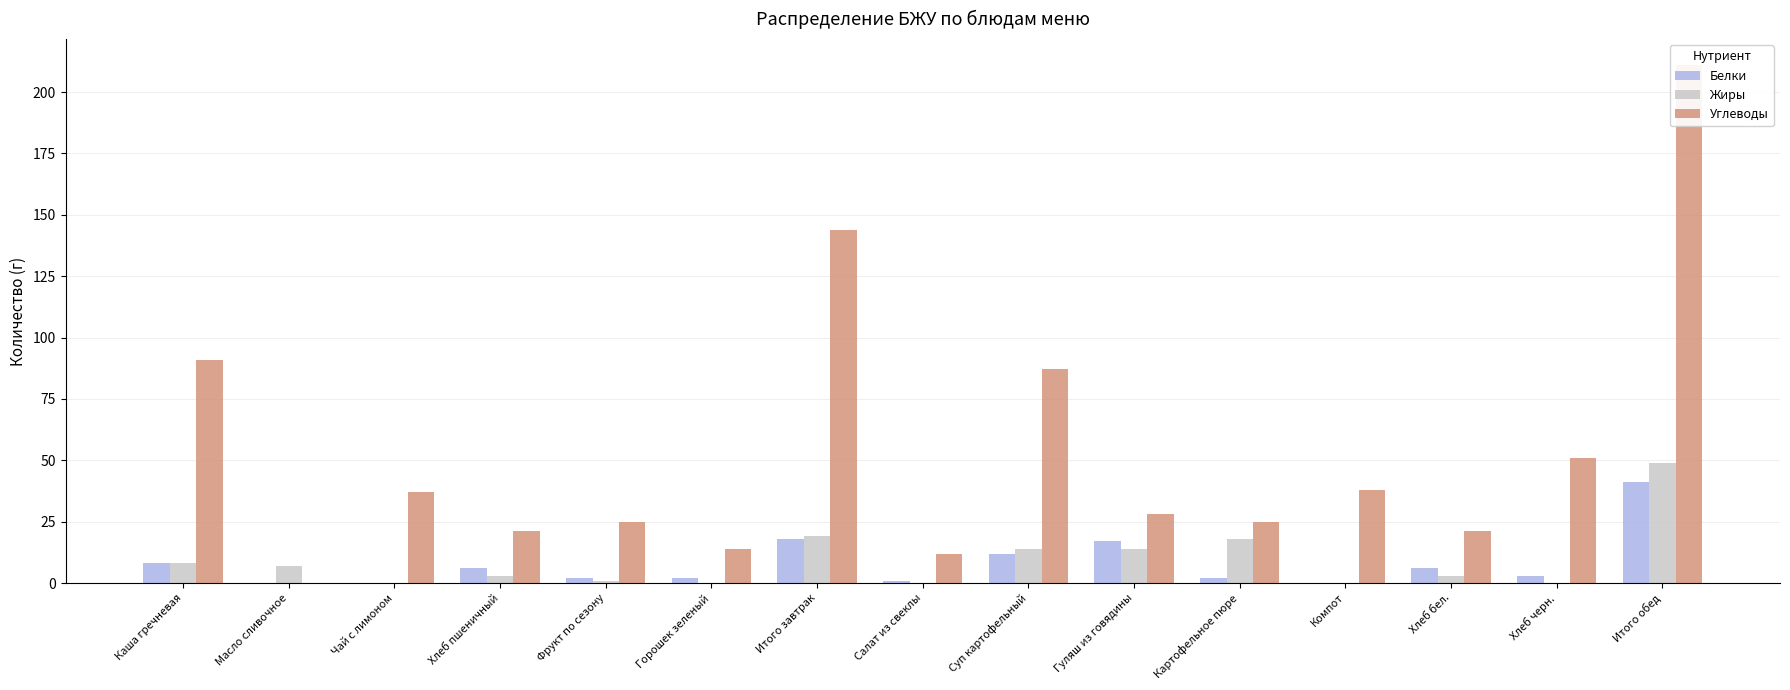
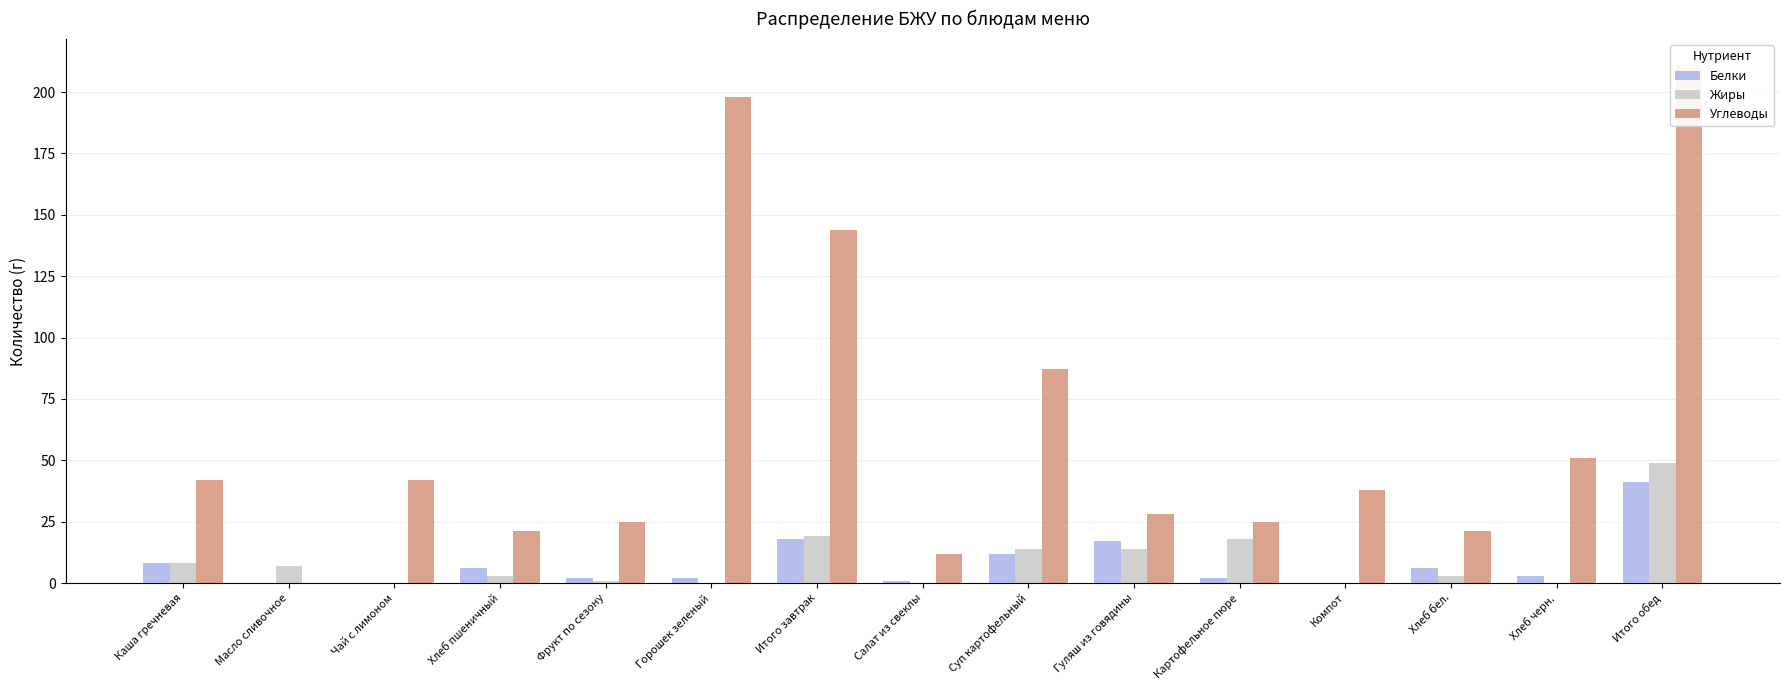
Углеводы, Каша гречневая: 91 -> 42
Углеводы, Чай с лимоном: 37 -> 42
Углеводы, Горошек зеленый: 14 -> 198
